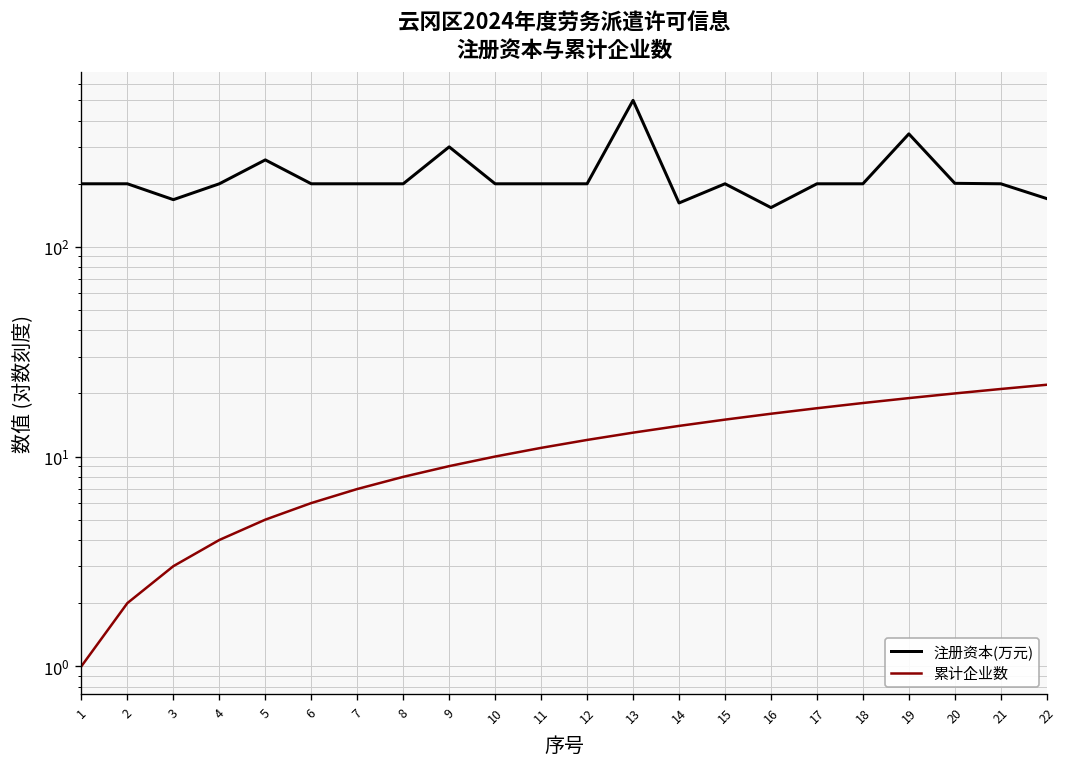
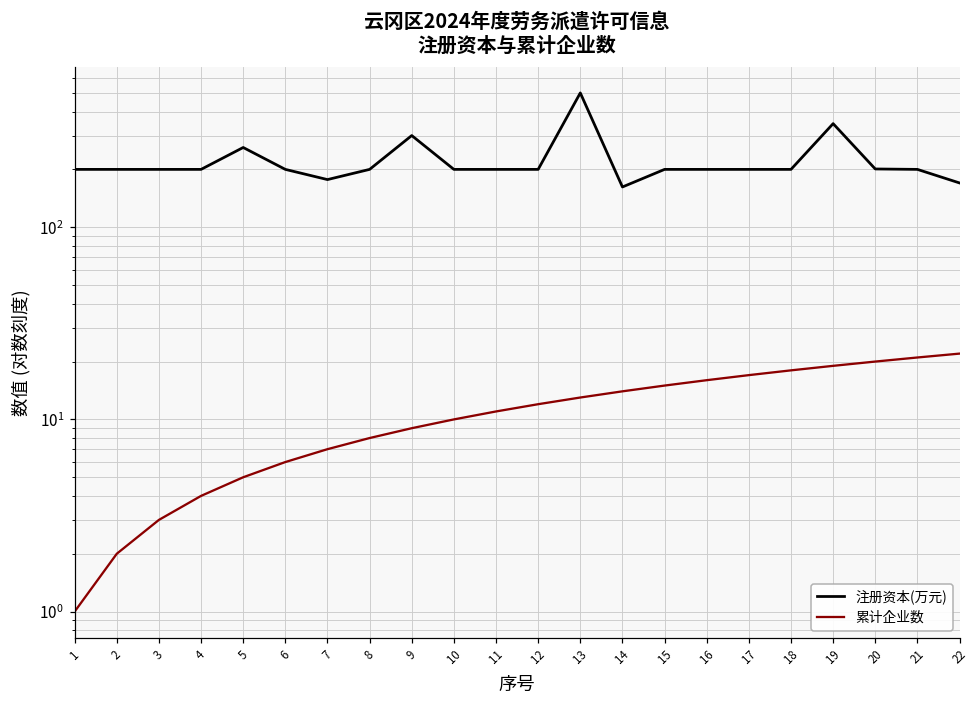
注册资本(万元), 3: 170 -> 200
注册资本(万元), 7: 200 -> 180
注册资本(万元), 16: 150 -> 200
